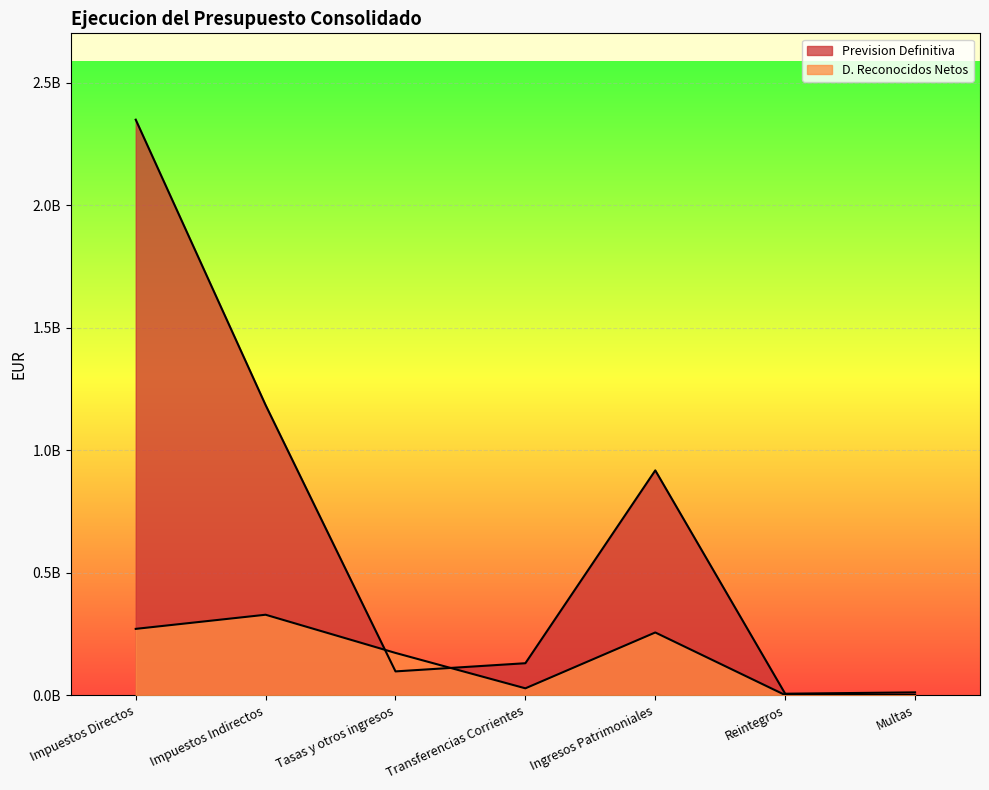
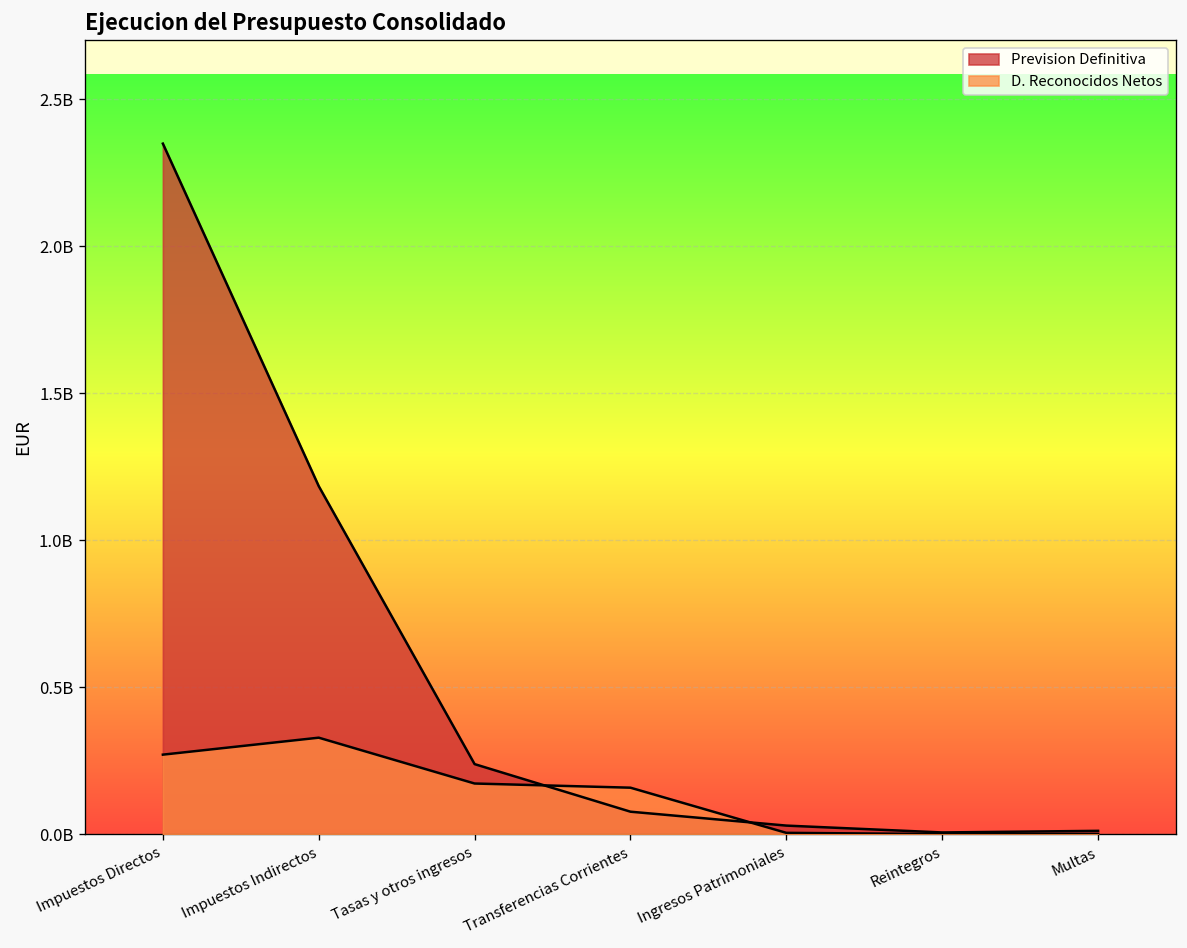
Prevision Definitiva, Tasas y otros ingresos: 100000000 -> 240000000
Prevision Definitiva, Transferencias Corrientes: 130000000 -> 80000000
D. Reconocidos Netos, Transferencias Corrientes: 30000000 -> 160000000
Prevision Definitiva, Ingresos Patrimoniales: 920000000 -> 30000000
D. Reconocidos Netos, Ingresos Patrimoniales: 260000000 -> 10000000
